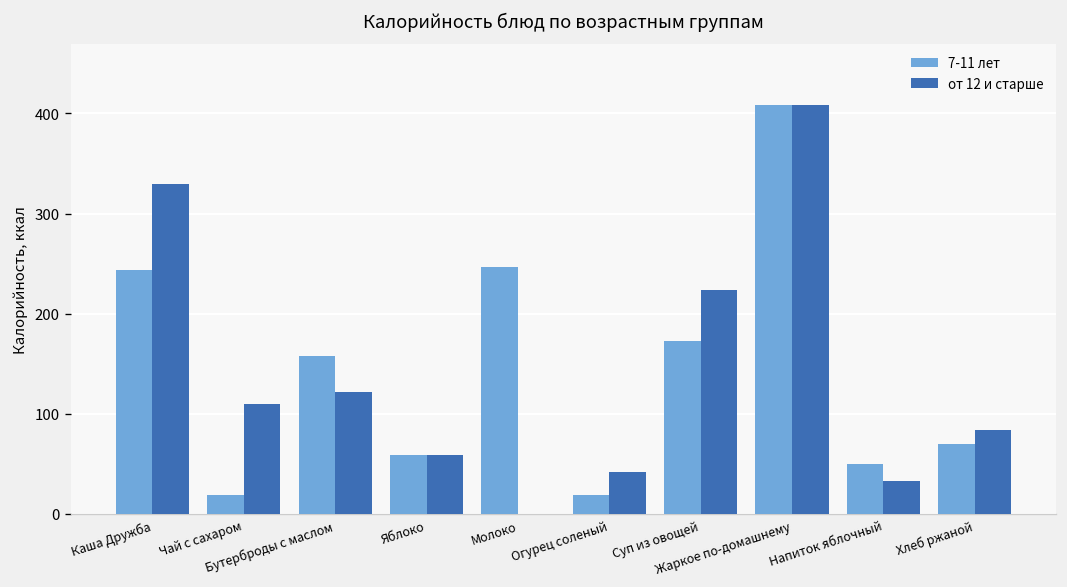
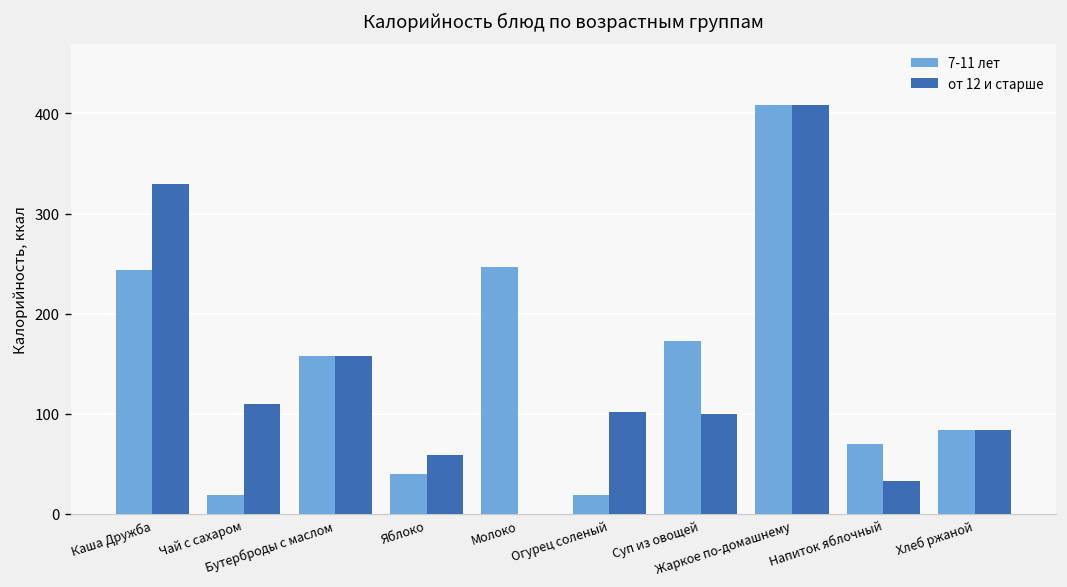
от 12 и старше, Бутерброды с маслом: 120 -> 160
7-11 лет, Яблоко: 60 -> 40
от 12 и старше, Огурец соленый: 40 -> 100
от 12 и старше, Суп из овощей: 220 -> 100
7-11 лет, Напиток яблочный: 50 -> 70
7-11 лет, Хлеб ржаной: 70 -> 80
